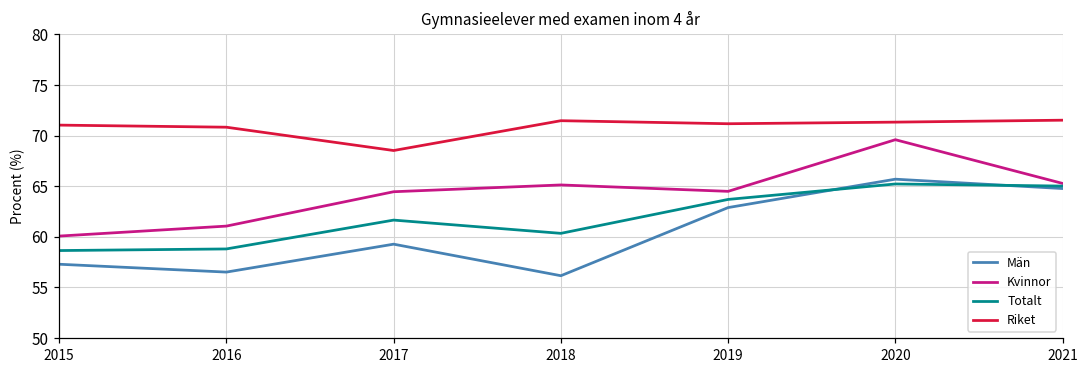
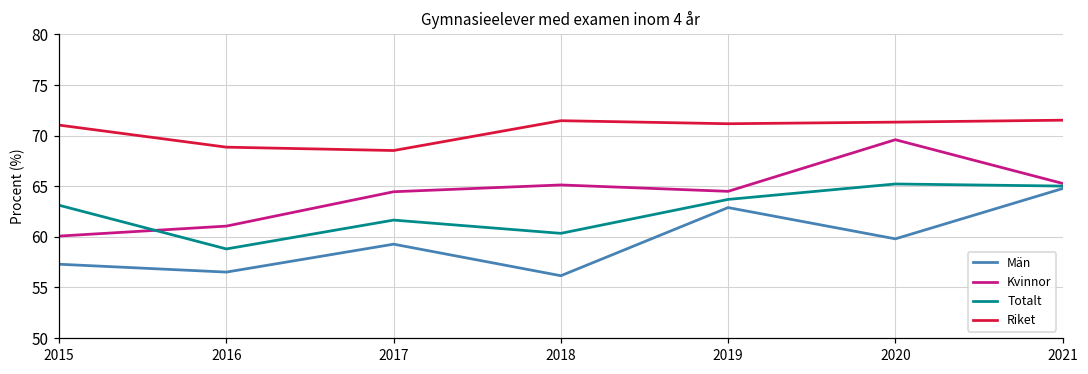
Totalt, 2015: 59 -> 63
Riket, 2016: 71 -> 69
Män, 2020: 66 -> 60
